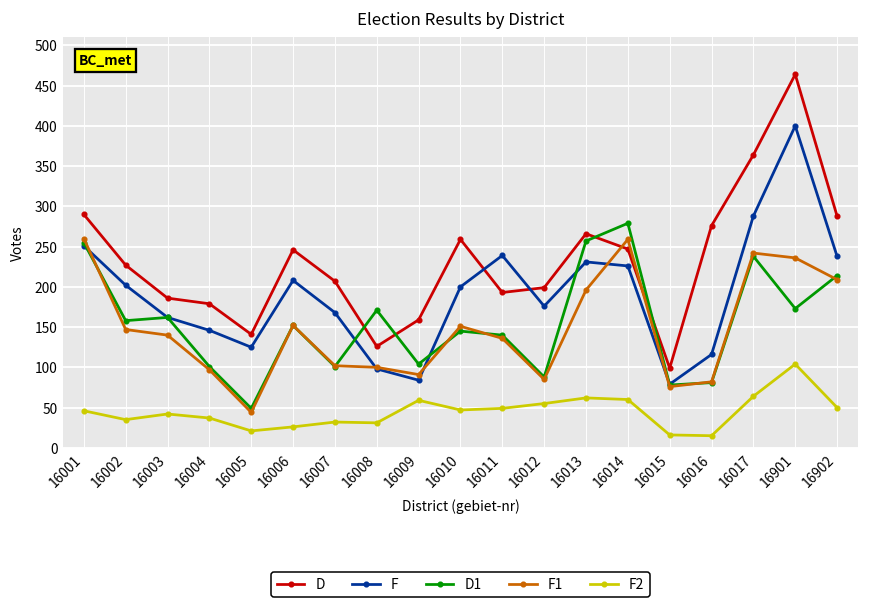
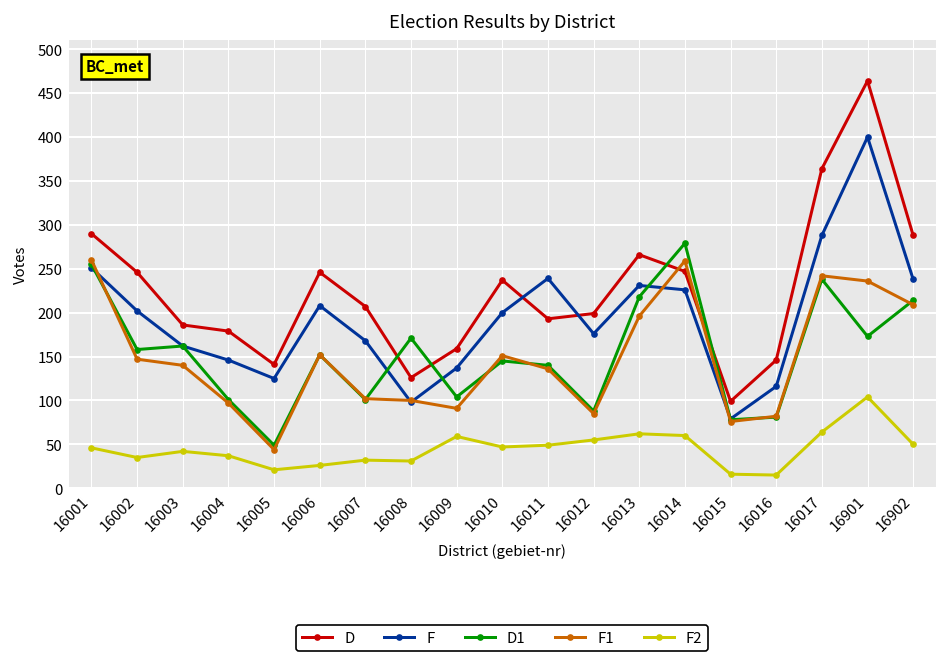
D, 16002: 230 -> 250
F, 16009: 80 -> 140
D, 16010: 260 -> 240
D1, 16013: 260 -> 220
D, 16016: 280 -> 150
